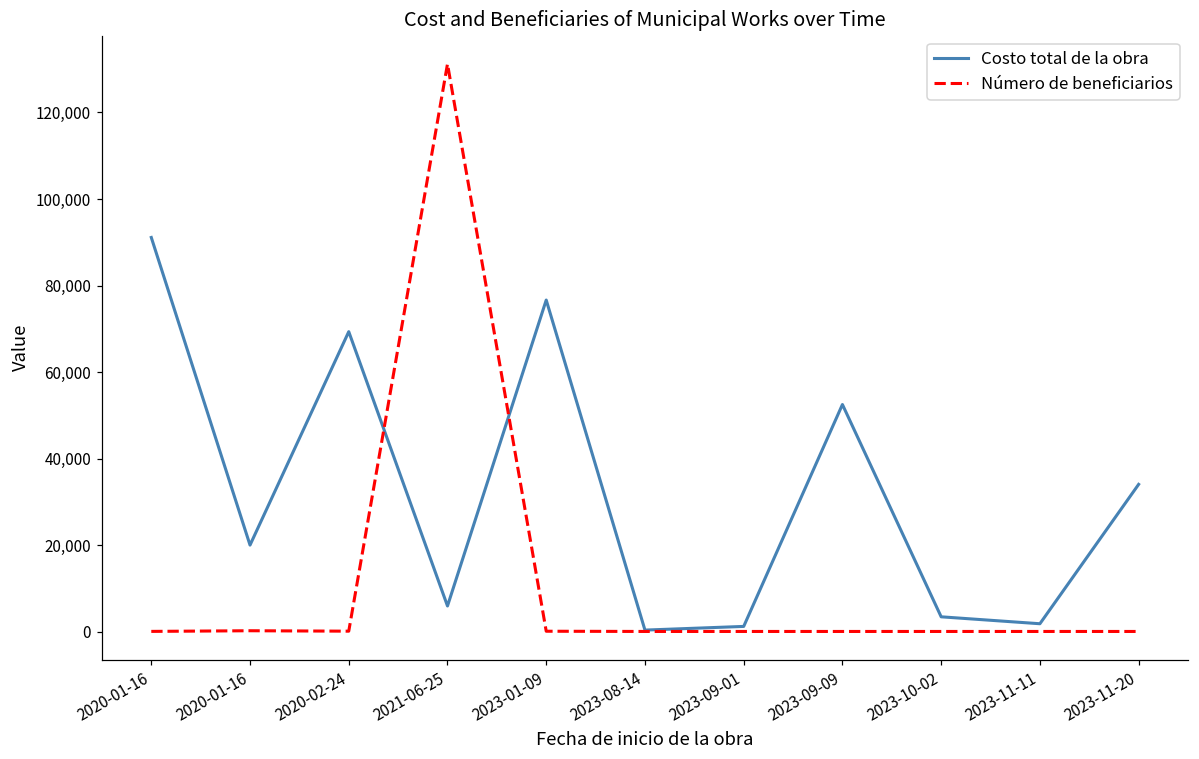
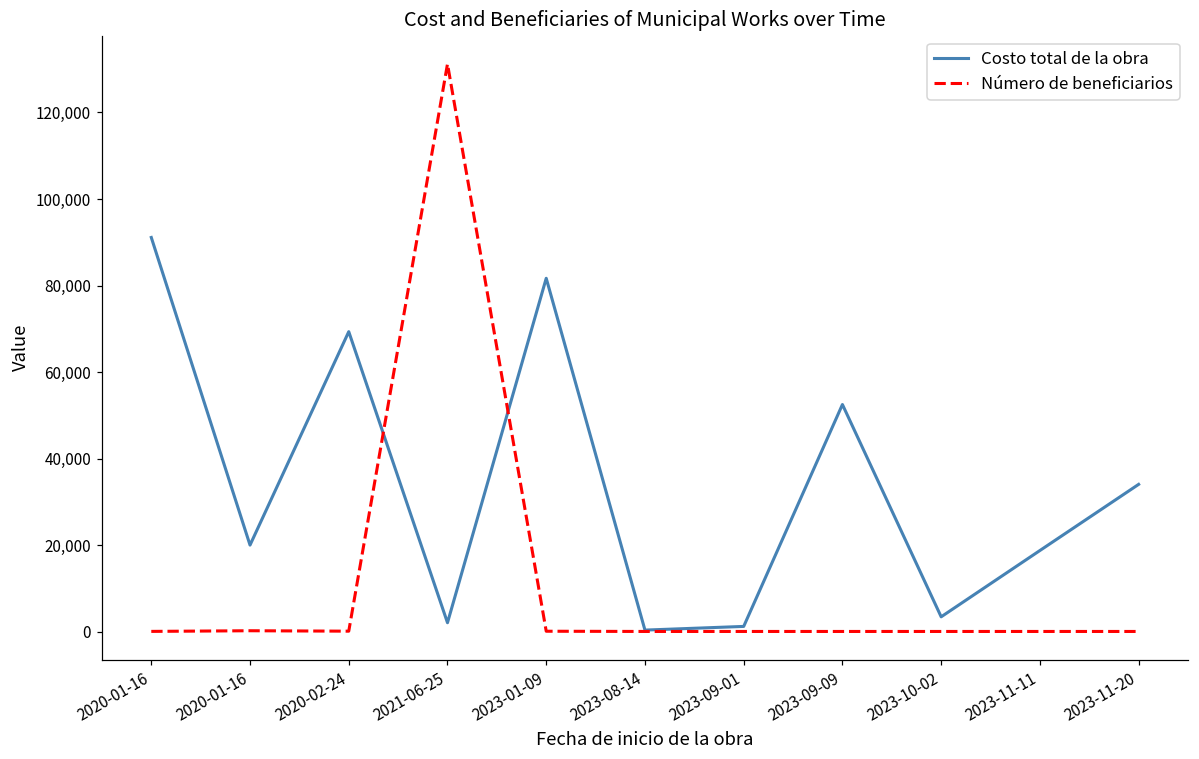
Costo total de la obra, 2021-06-25: 6,000 -> 2,000
Costo total de la obra, 2023-01-09: 77,000 -> 82,000
Costo total de la obra, 2023-11-11: 2,000 -> 19,000
